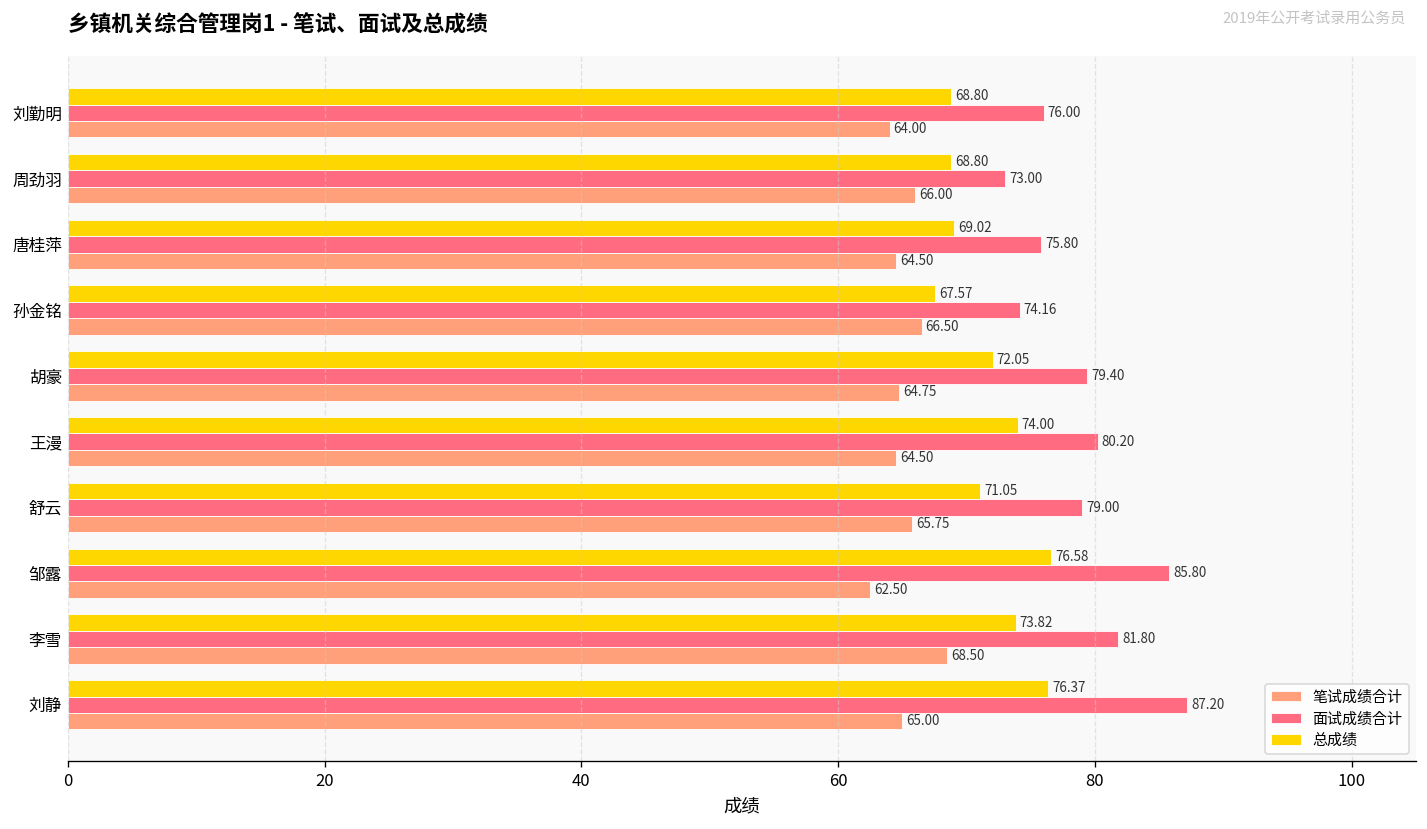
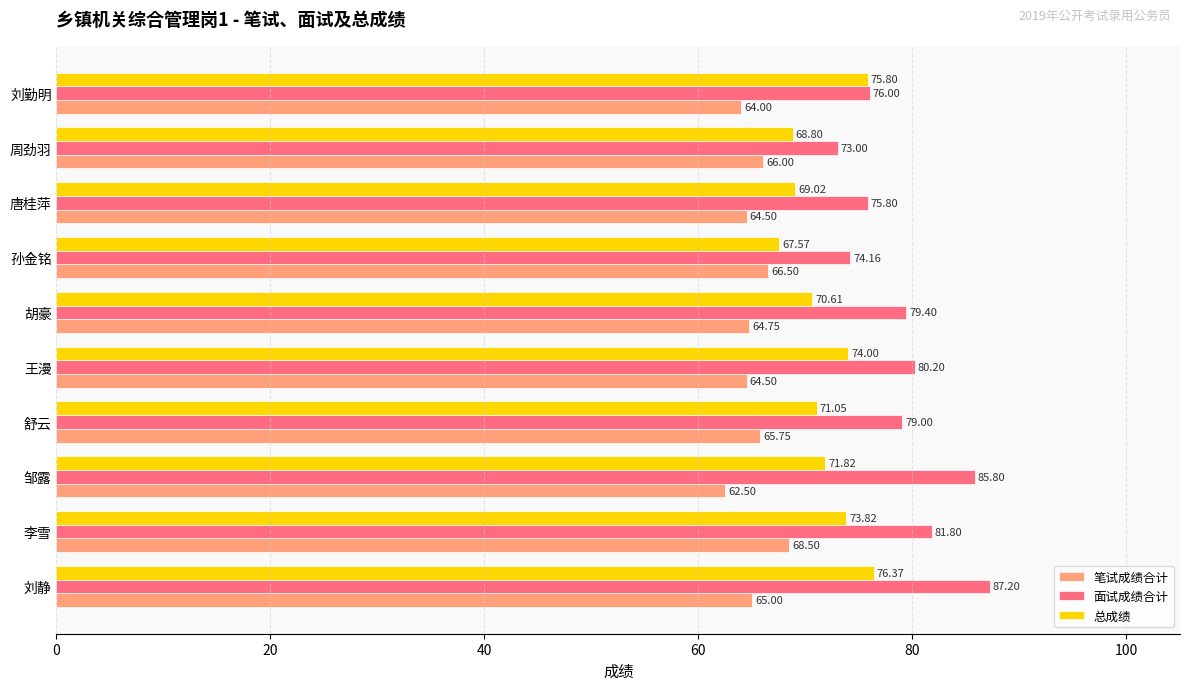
总成绩, 刘勤明: 68.80 -> 75.80
总成绩, 胡豪: 72.05 -> 70.61
总成绩, 邹露: 76.58 -> 71.82
